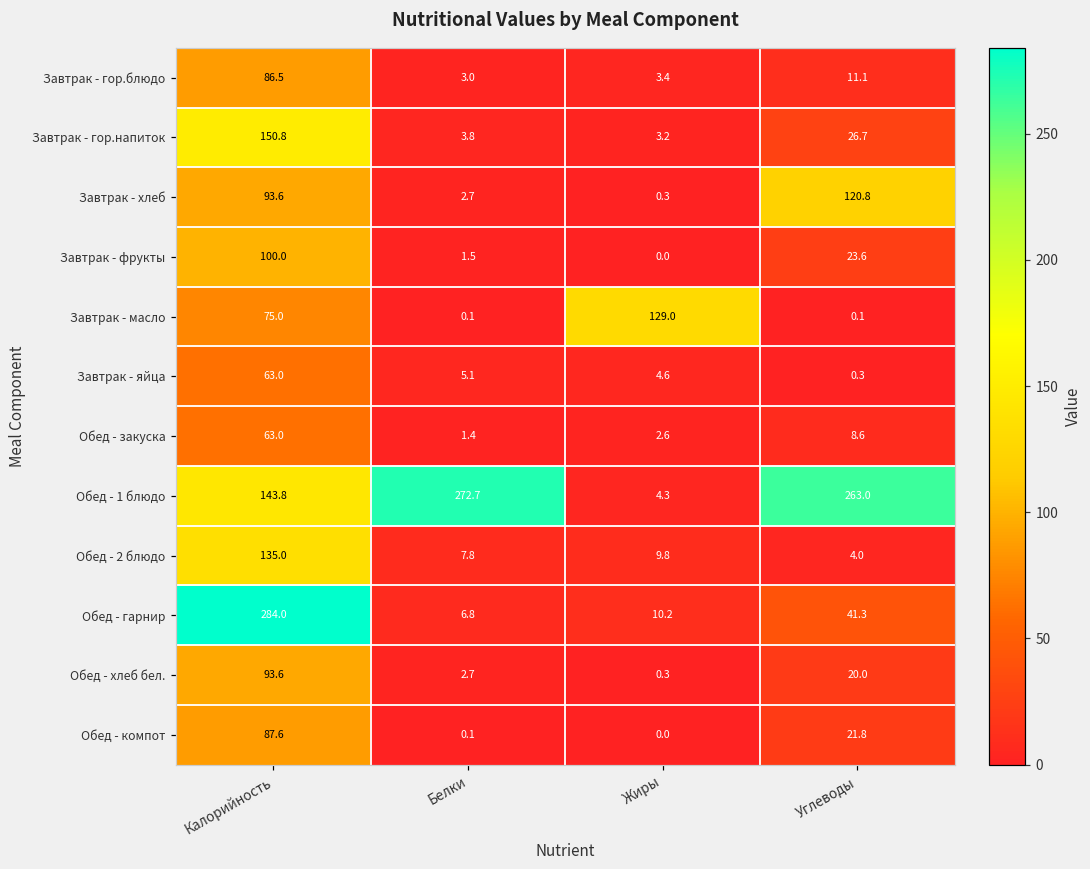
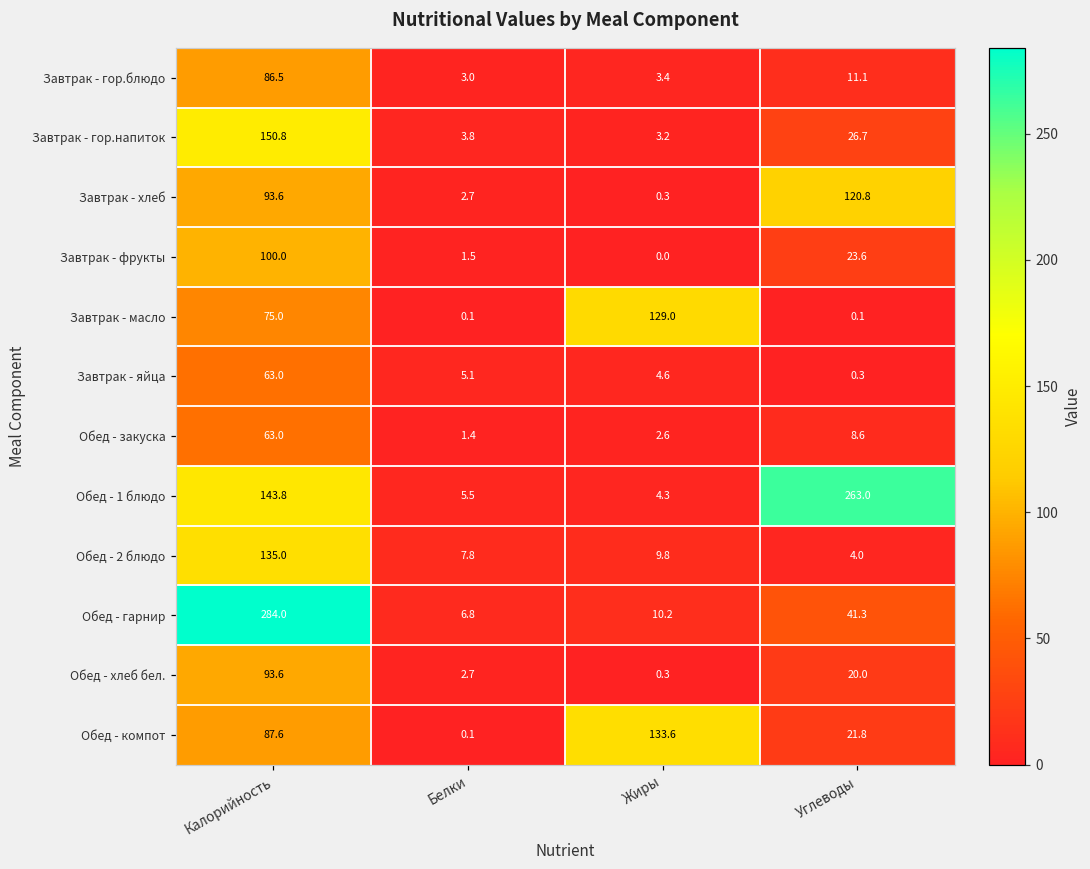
Обед - 1 блюдо, Белки: 272.7 -> 5.5
Обед - компот, Жиры: 0.0 -> 133.6
